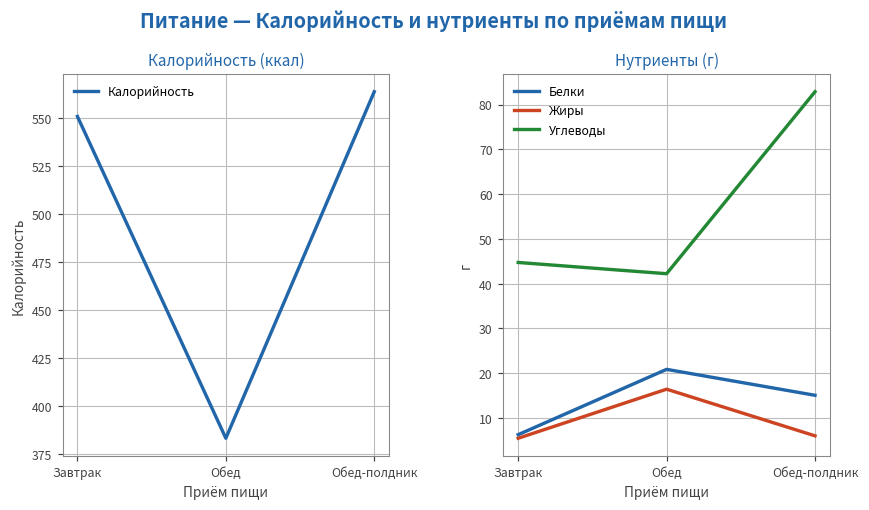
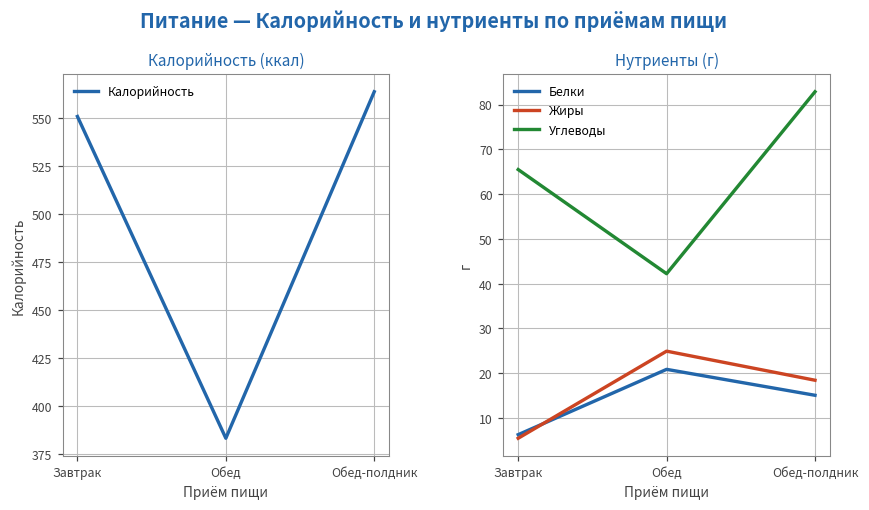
Нутриенты (г), Углеводы, Завтрак: 45 -> 65
Нутриенты (г), Жиры, Обед: 16 -> 25
Нутриенты (г), Жиры, Обед-полдник: 6 -> 18
